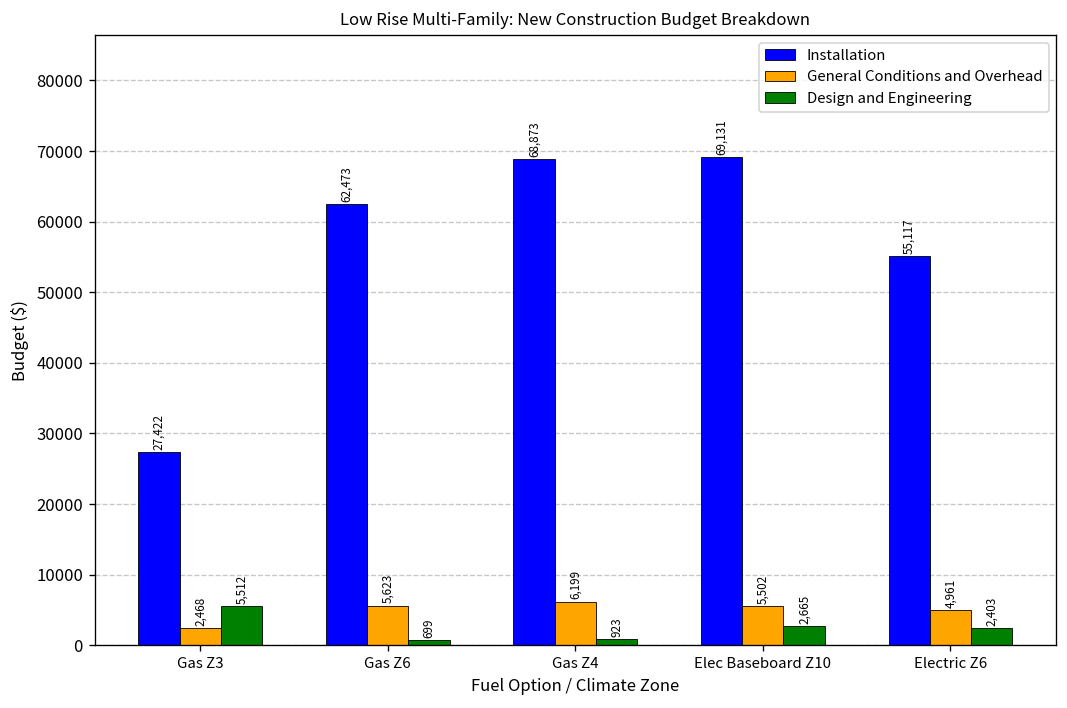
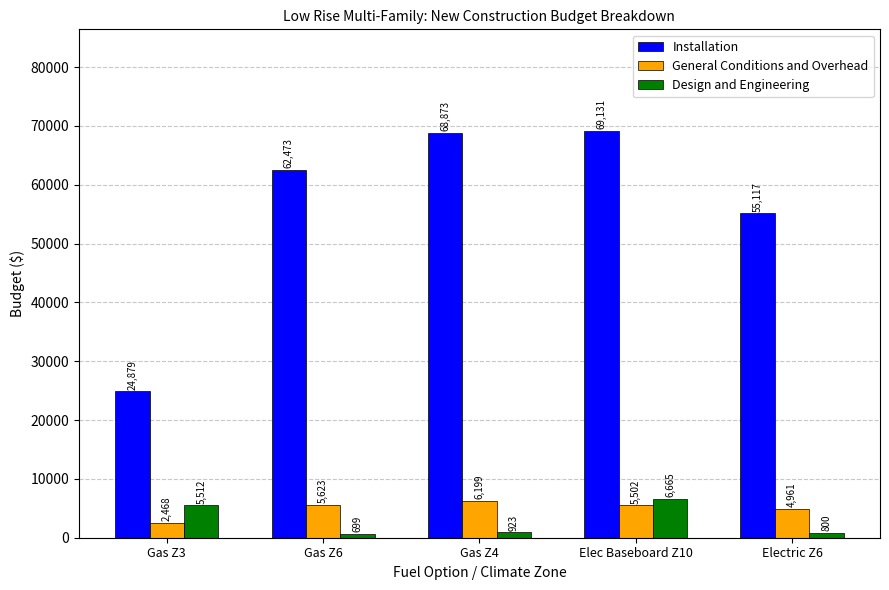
Installation, Gas Z3: 27,422 -> 24,879
Design and Engineering, Elec Baseboard Z10: 2,665 -> 6,665
Design and Engineering, Electric Z6: 2,403 -> 800
